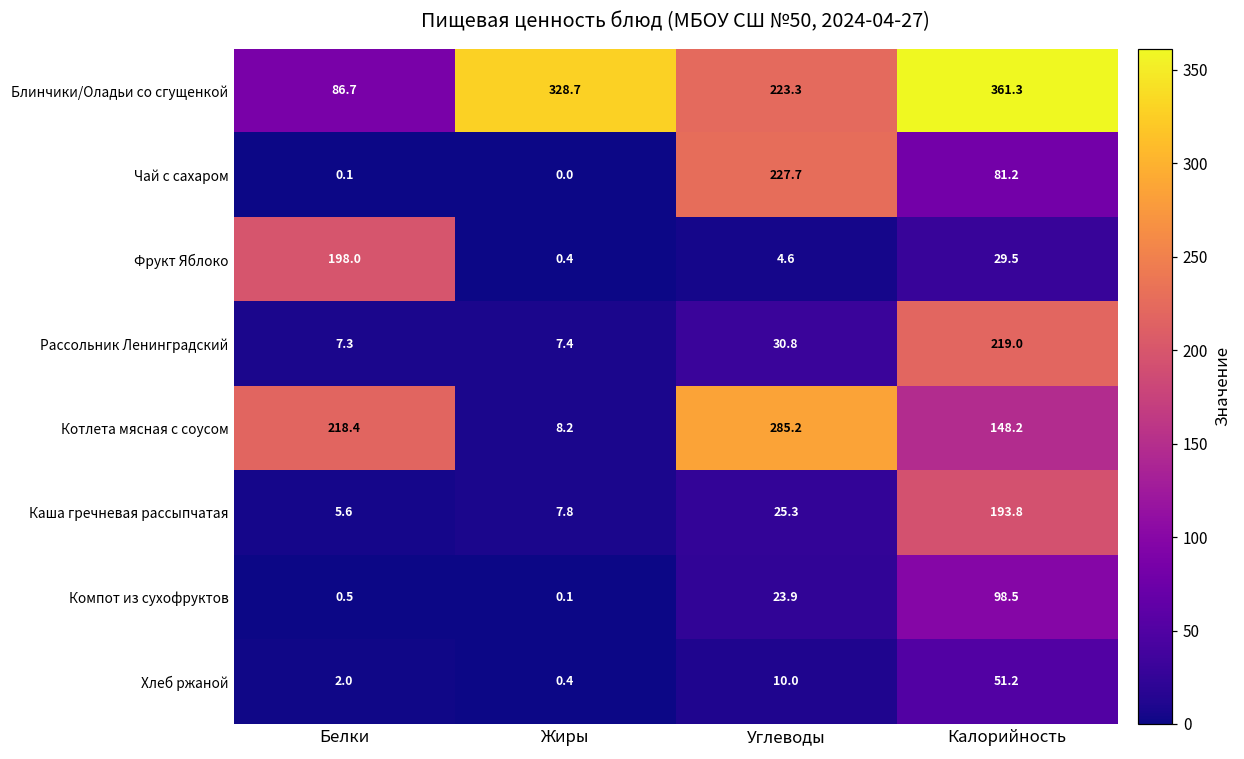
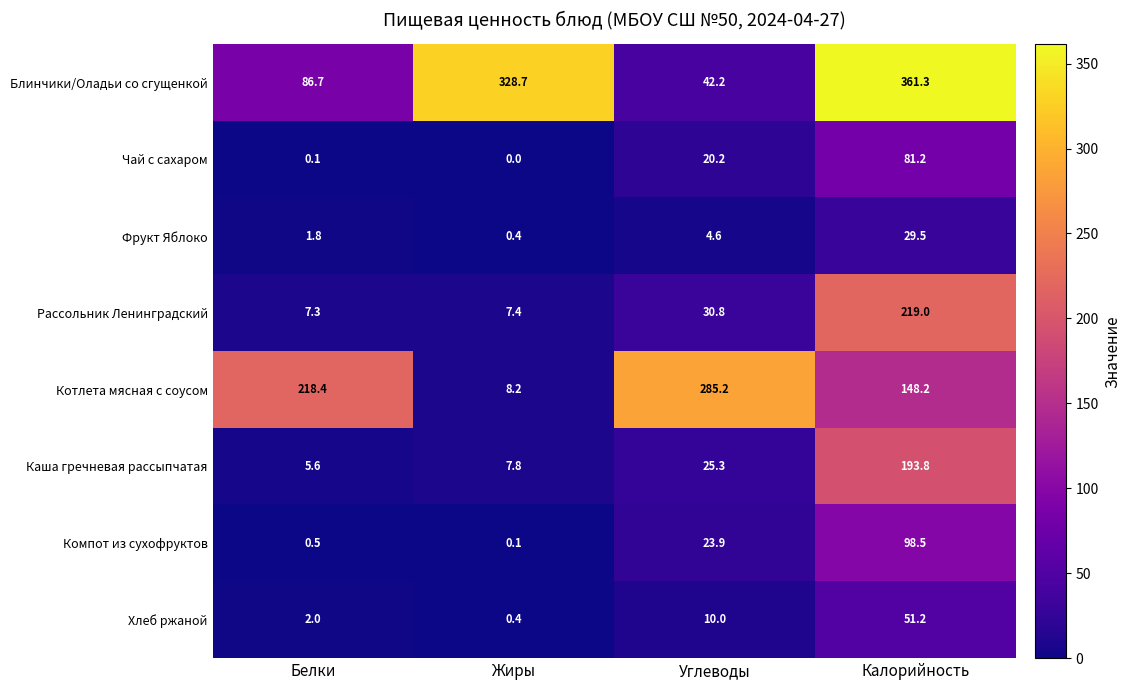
Блинчики/Оладьи со сгущенкой, Углеводы: 223.3 -> 42.2
Чай с сахаром, Углеводы: 227.7 -> 20.2
Фрукт Яблоко, Белки: 198.0 -> 1.8
